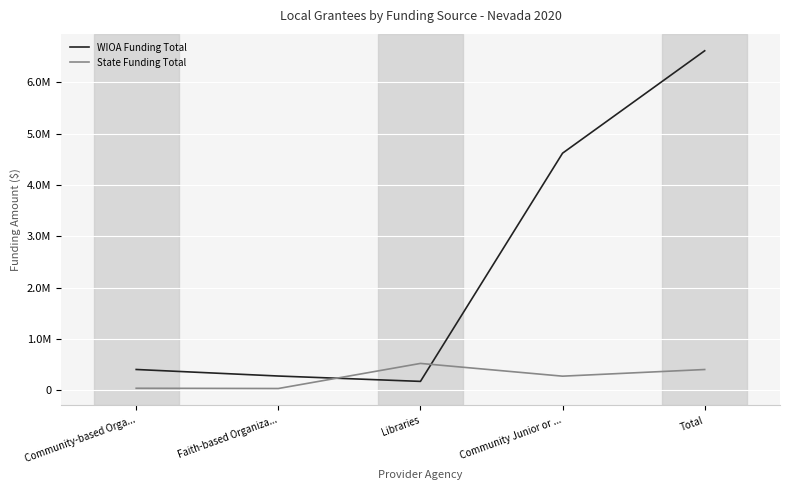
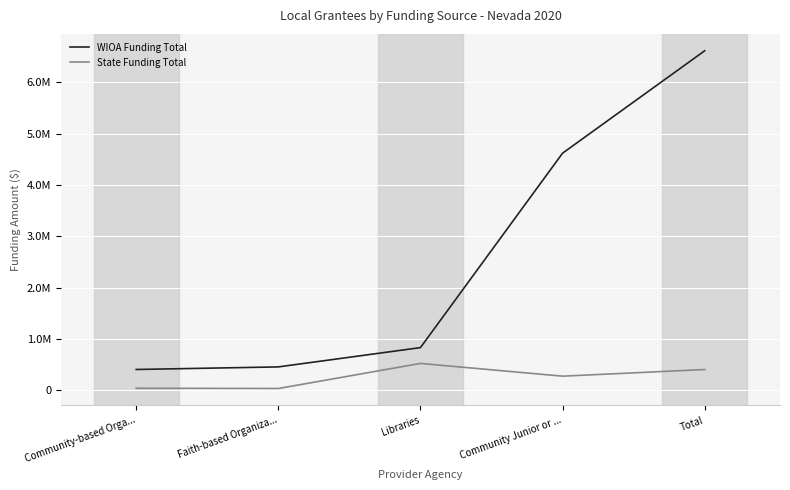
WIOA Funding Total, Faith-based Organiza...: 300000 -> 500000
WIOA Funding Total, Libraries: 200000 -> 800000
